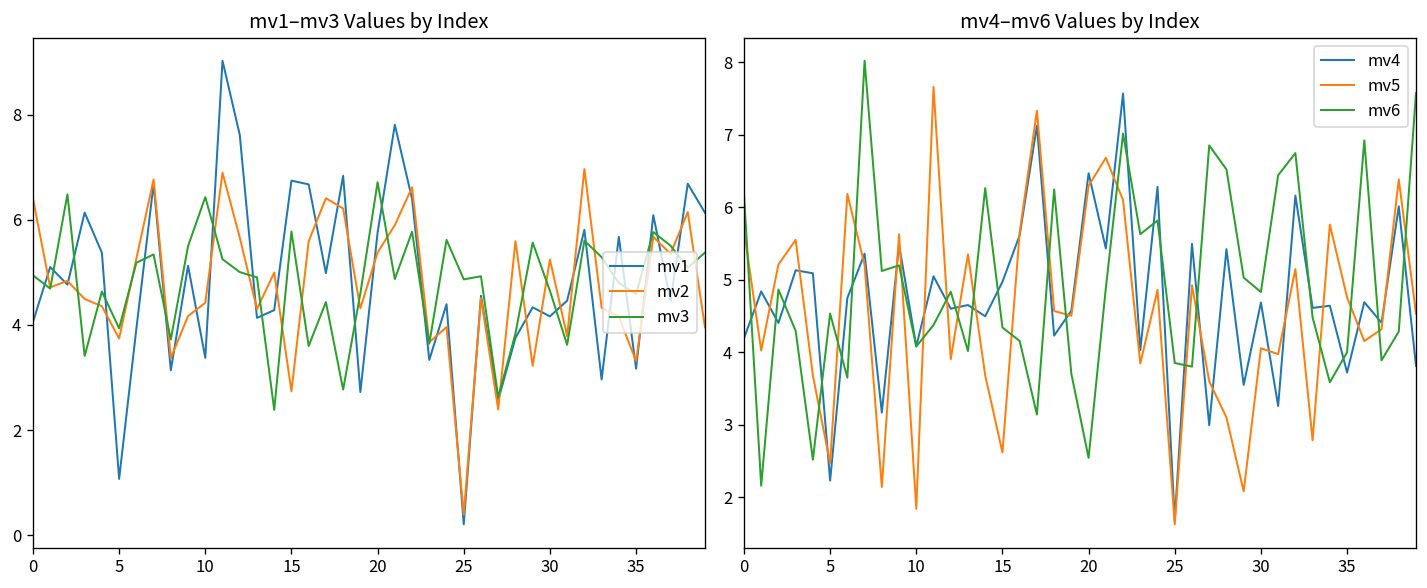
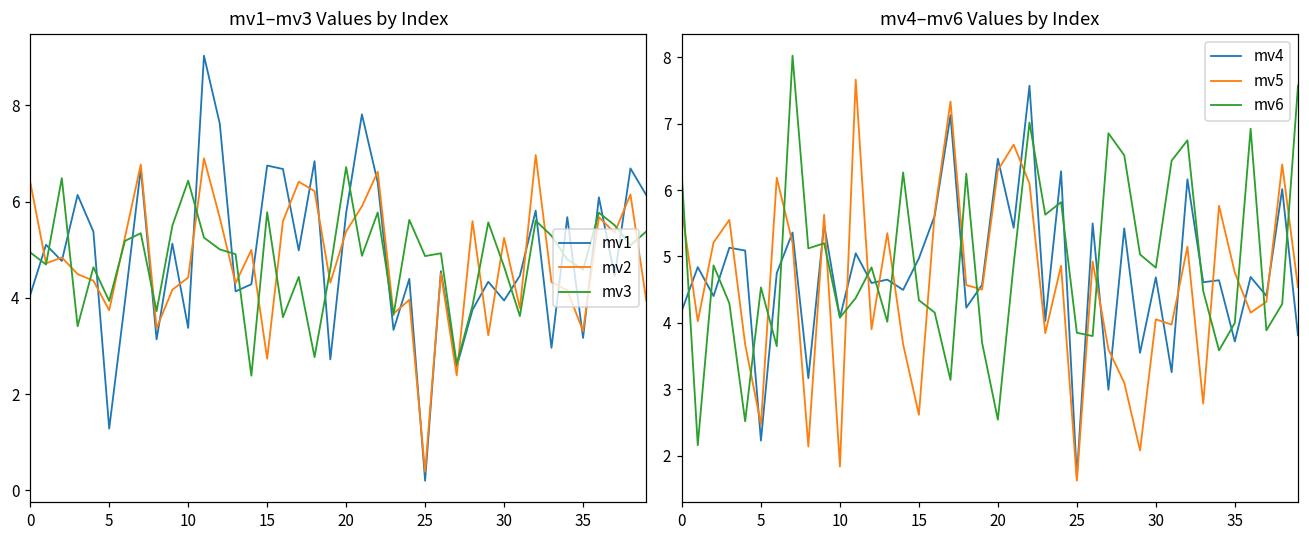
mv1–mv3 Values by Index, mv1, 5: 1.1 -> 1.3
mv1–mv3 Values by Index, mv1, 30: 4.2 -> 3.9
